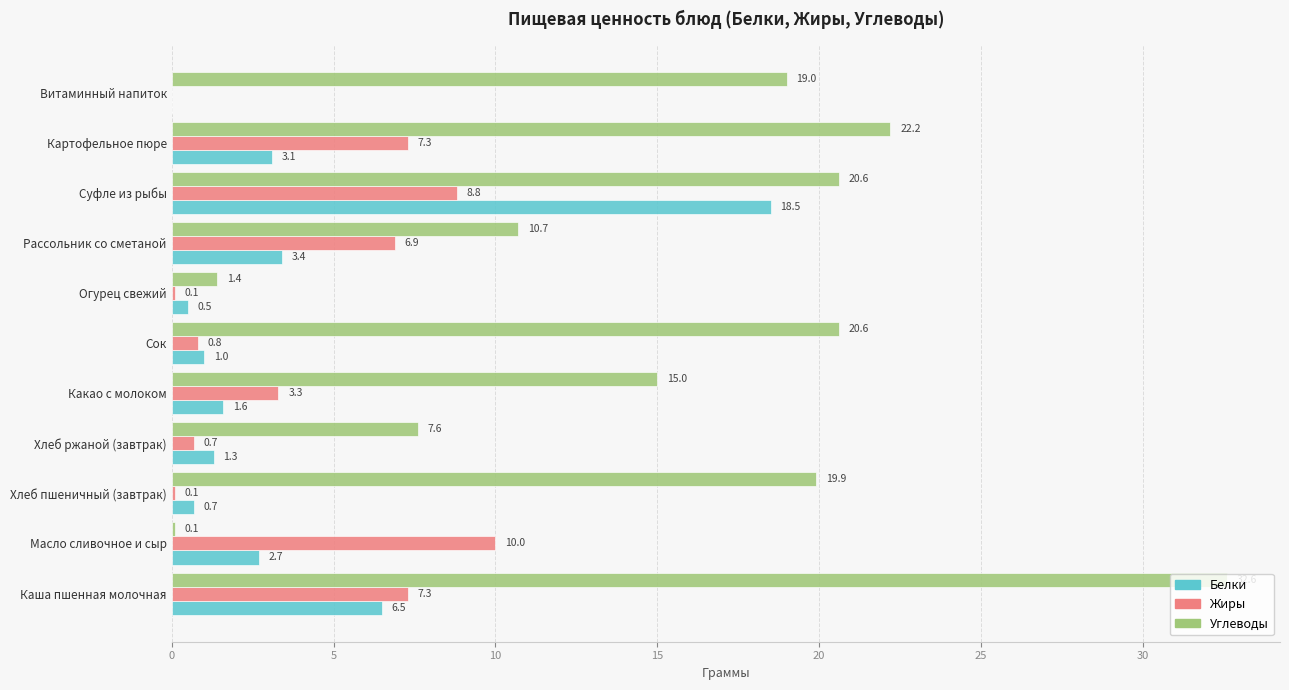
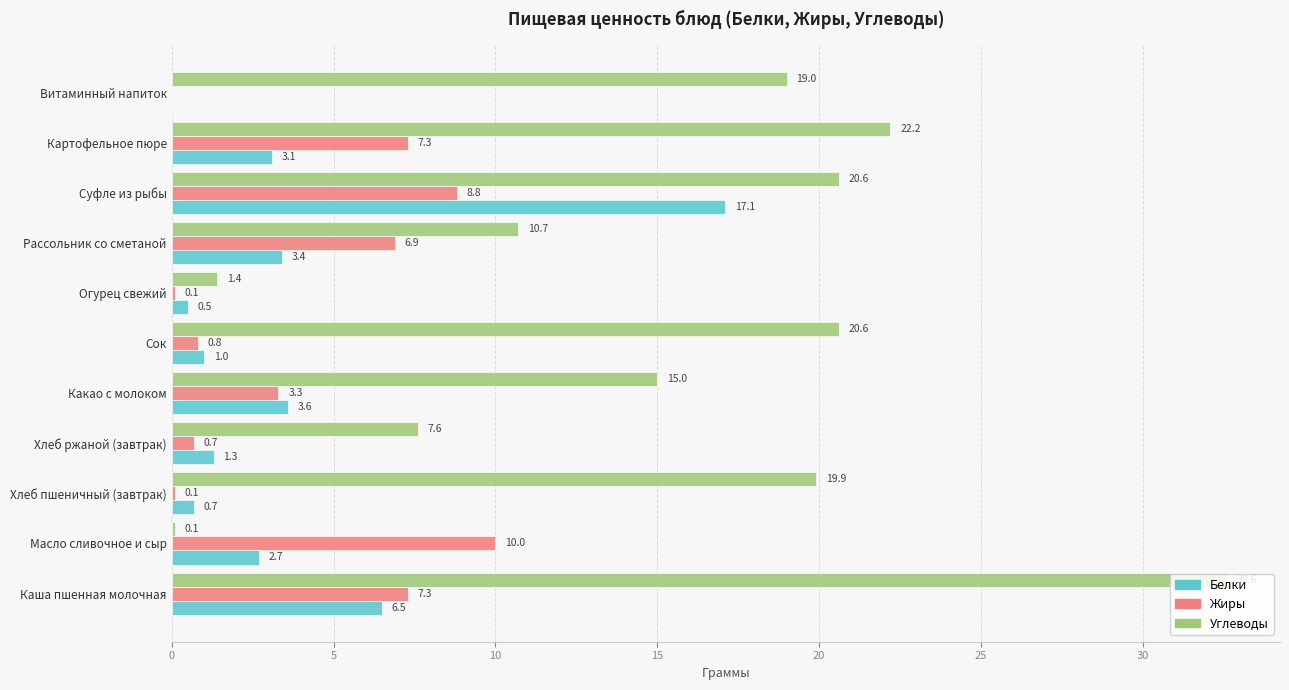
Белки, Суфле из рыбы: 18.5 -> 17.1
Белки, Какао с молоком: 1.6 -> 3.6
